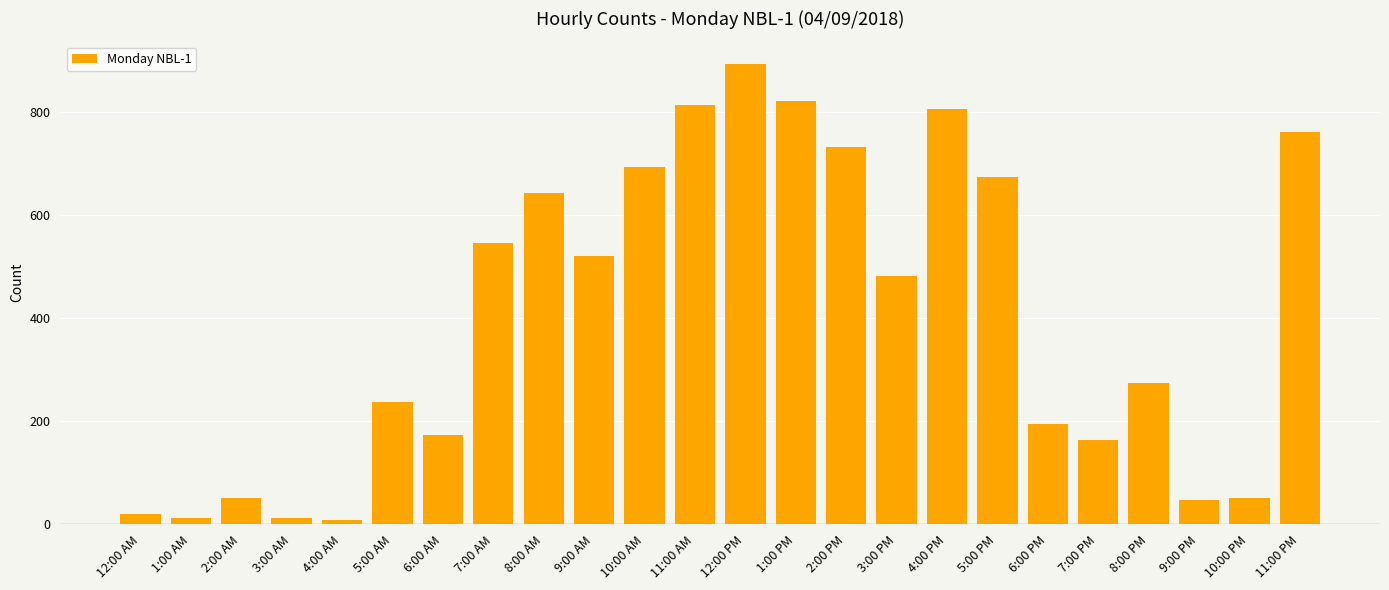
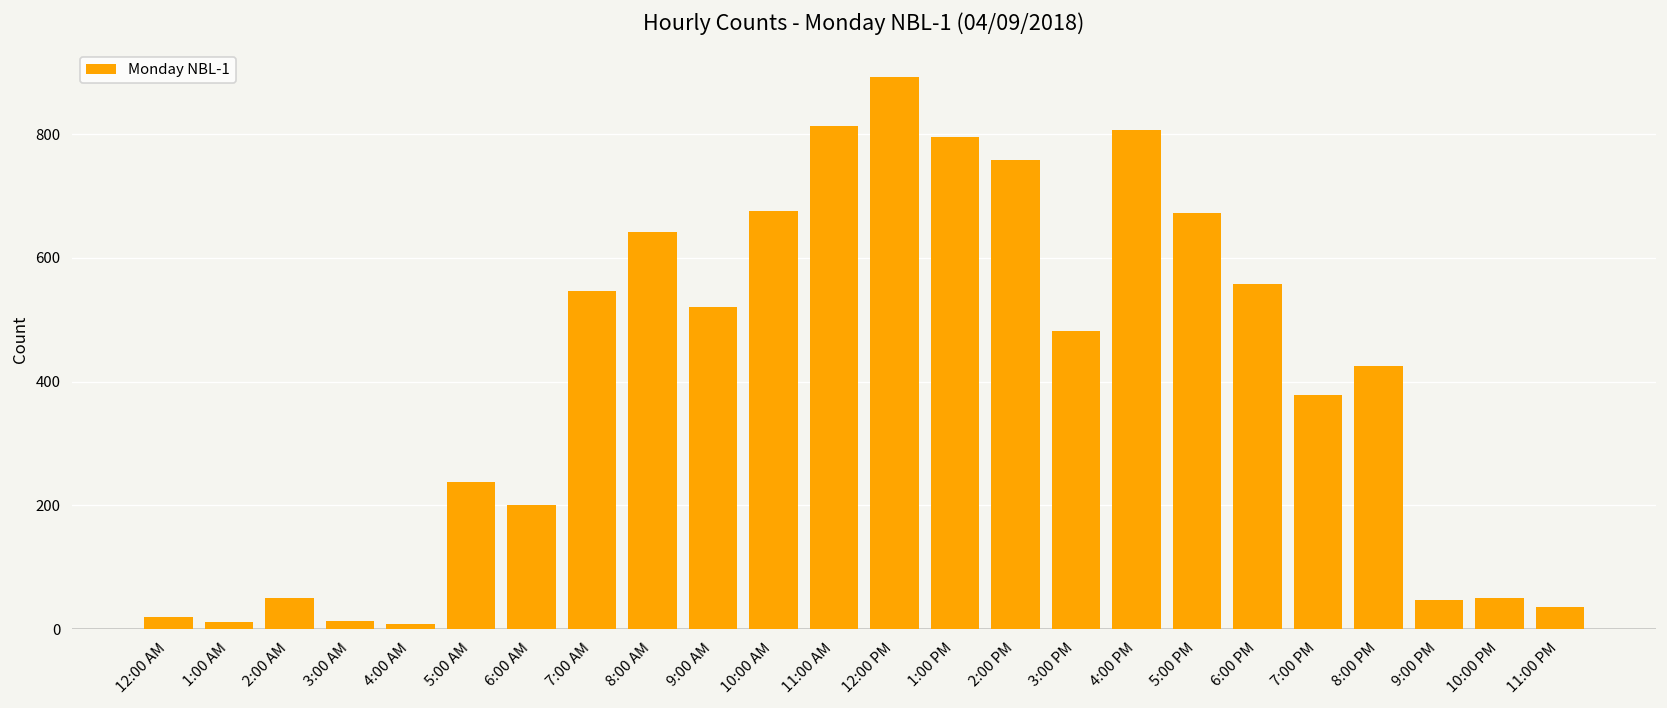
6:00 AM: 170 -> 200
10:00 AM: 690 -> 680
1:00 PM: 820 -> 800
2:00 PM: 730 -> 760
6:00 PM: 200 -> 560
7:00 PM: 160 -> 380
8:00 PM: 270 -> 430
11:00 PM: 760 -> 40
